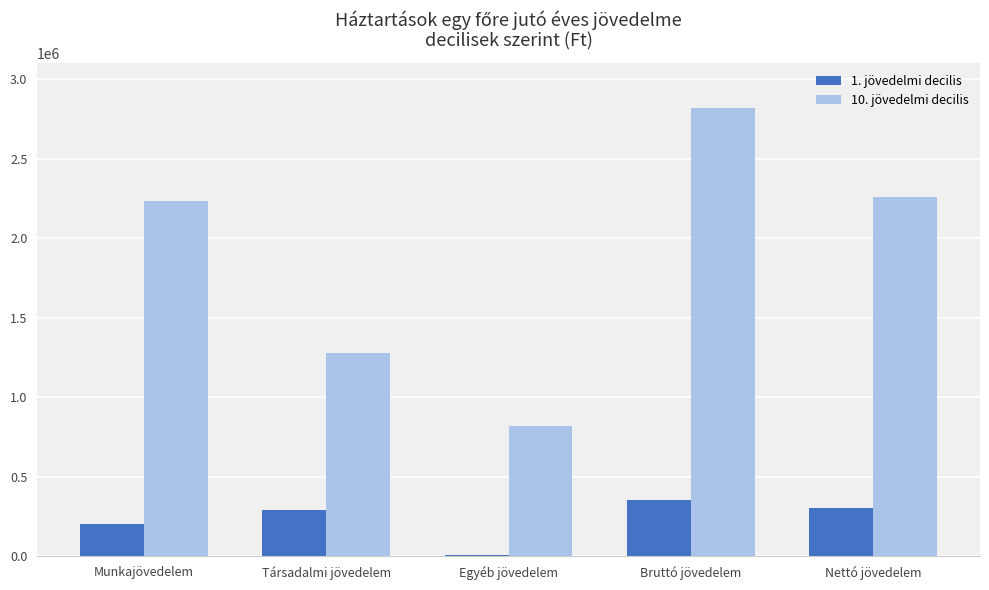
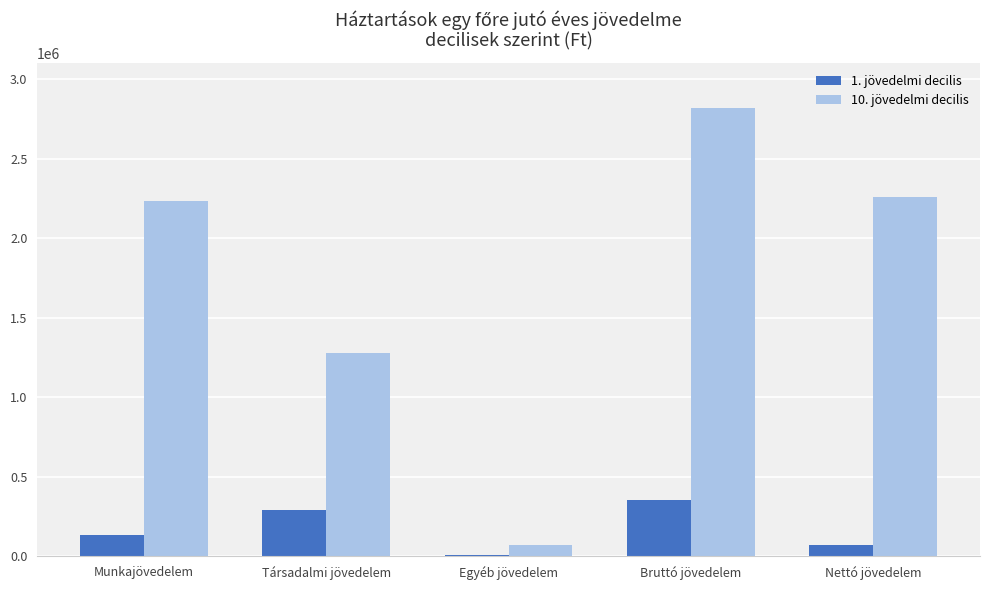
1. jövedelmi decilis, Munkajövedelem: 200000 -> 130000
10. jövedelmi decilis, Egyéb jövedelem: 820000 -> 70000
1. jövedelmi decilis, Nettó jövedelem: 300000 -> 70000
